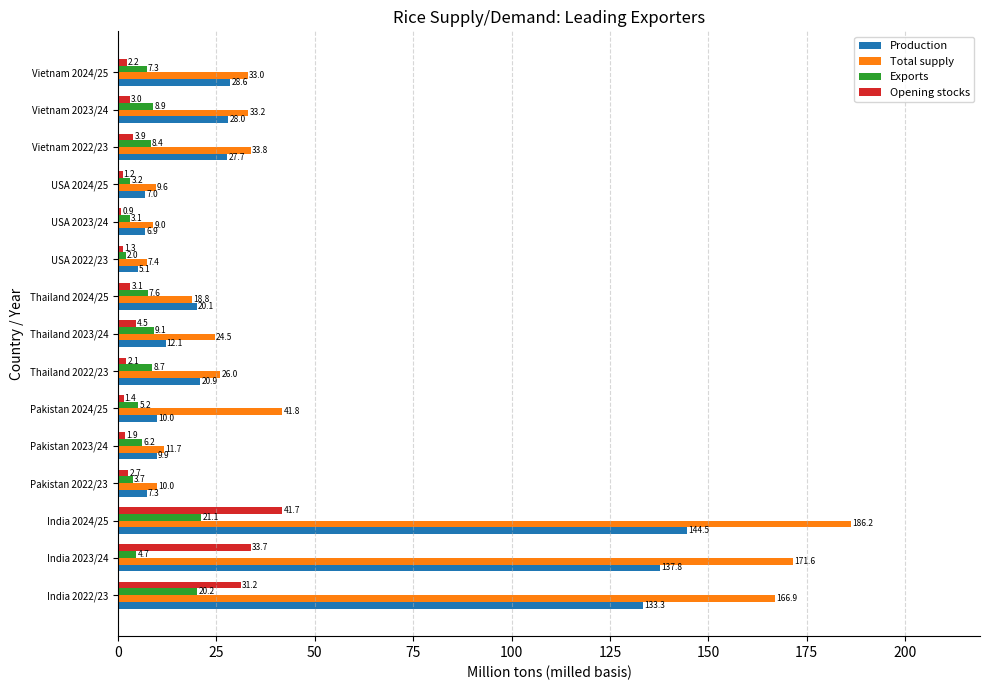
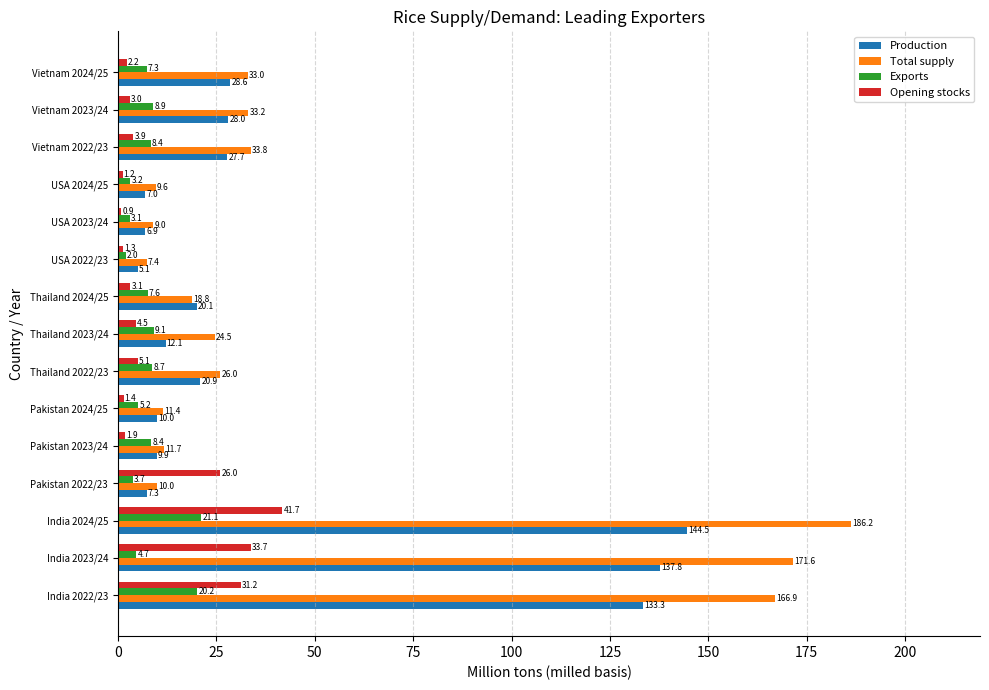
Opening stocks, Thailand 2022/23: 2.1 -> 5.1
Total supply, Pakistan 2024/25: 41.8 -> 11.4
Exports, Pakistan 2023/24: 6.2 -> 8.4
Opening stocks, Pakistan 2022/23: 2.7 -> 26.0
